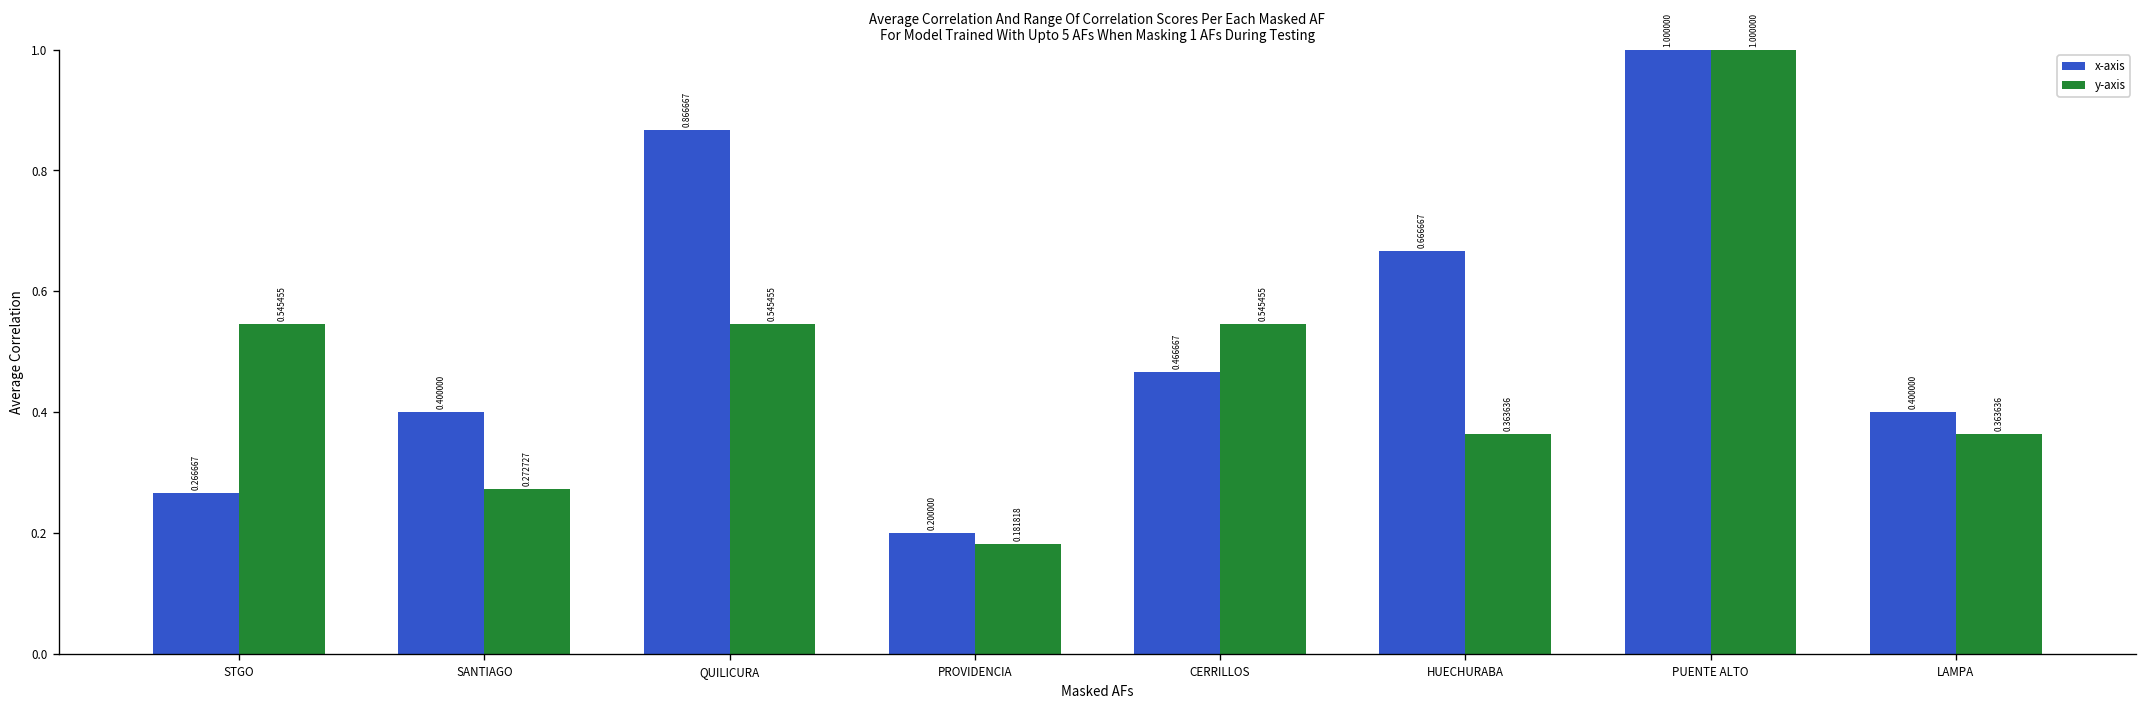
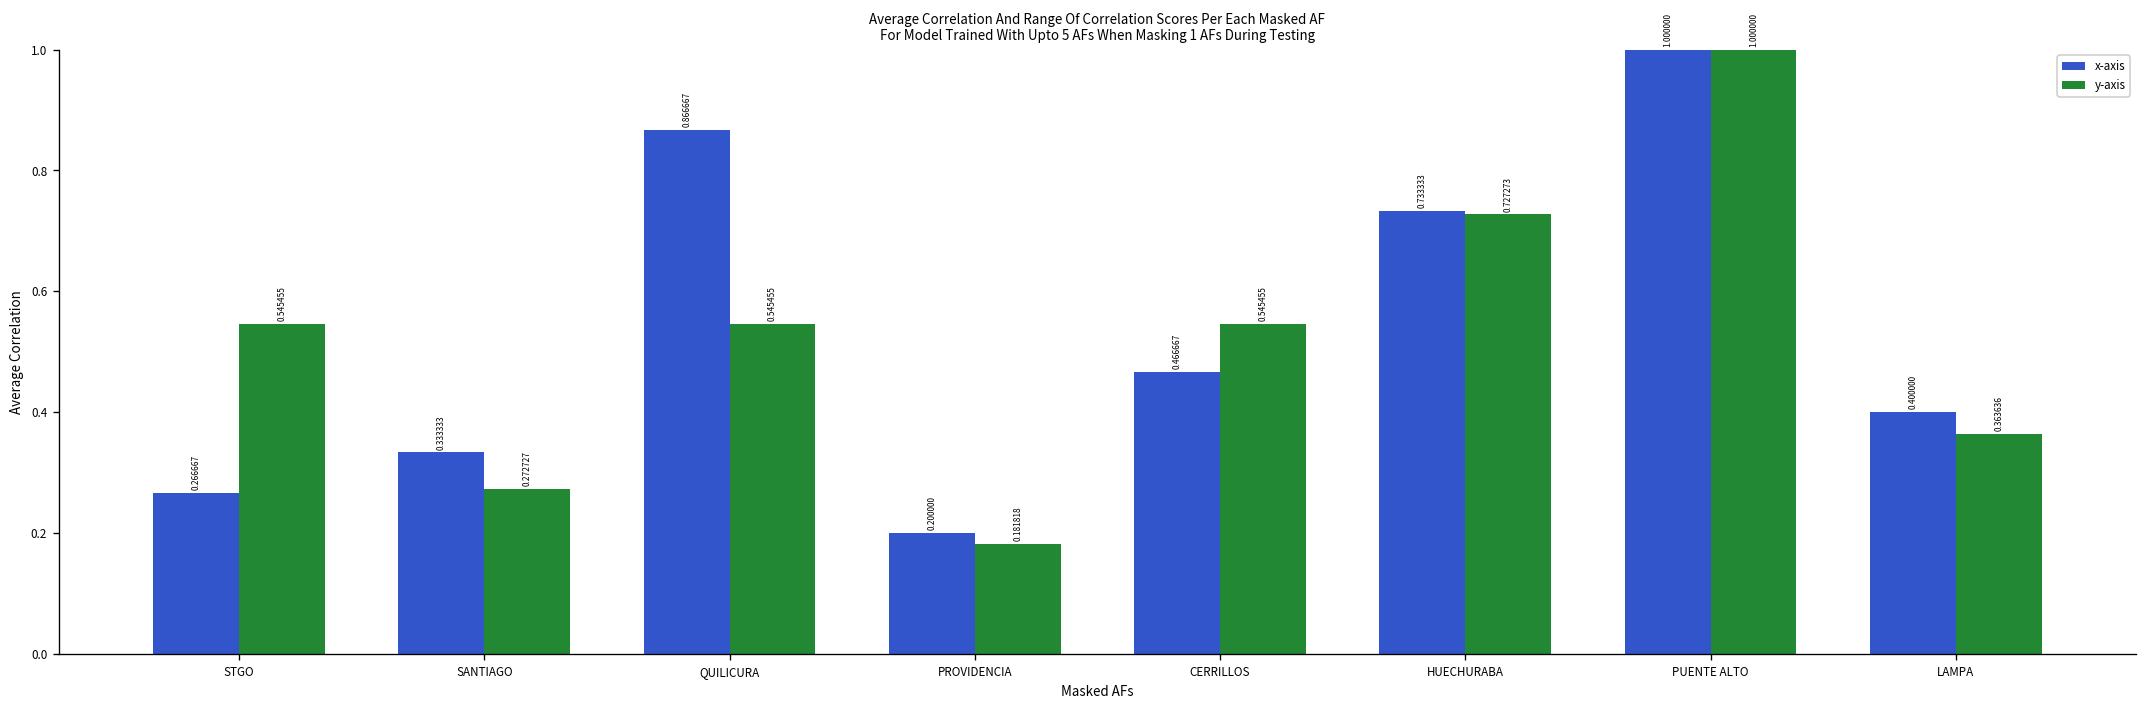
x-axis, SANTIAGO: 0.400000 -> 0.333333
x-axis, HUECHURABA: 0.666667 -> 0.733333
y-axis, HUECHURABA: 0.363636 -> 0.727273
